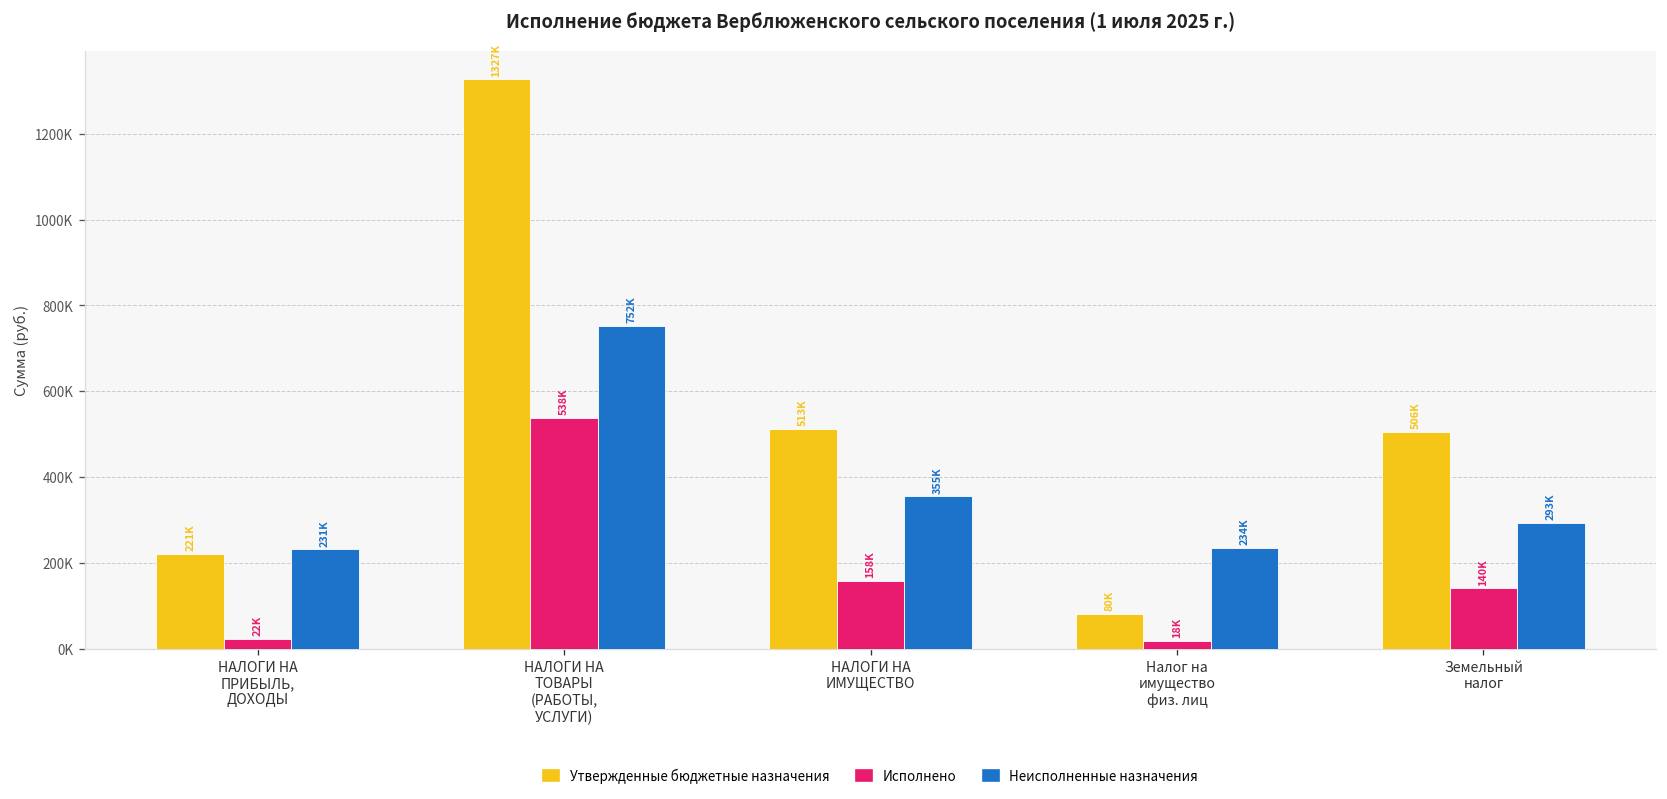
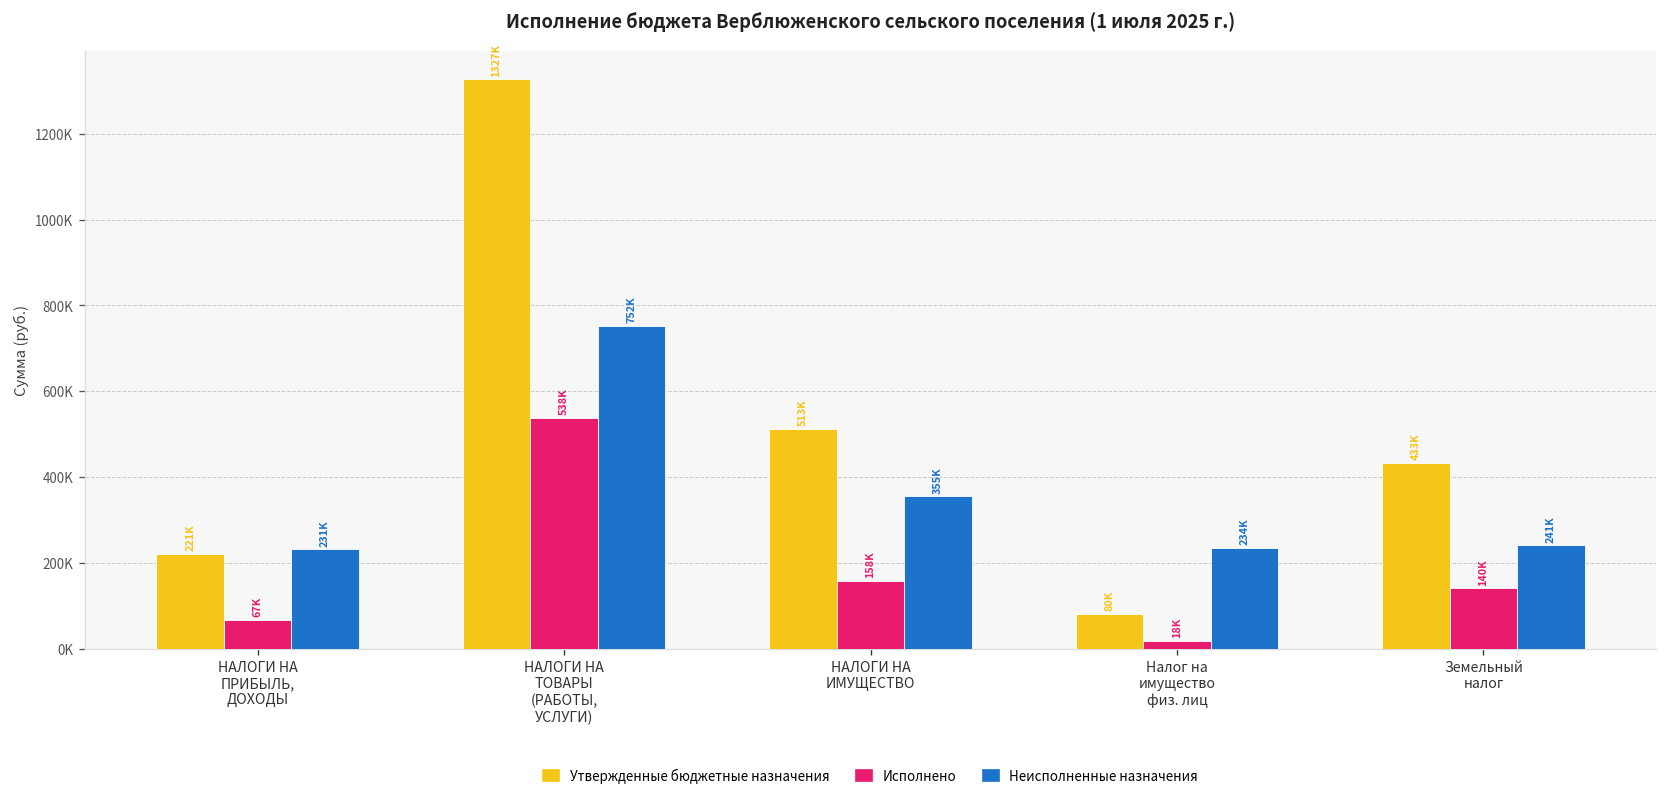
Исполнено, НАЛОГИ НА ПРИБЫЛЬ, ДОХОДЫ: 22K -> 67K
Утвержденные бюджетные назначения, Земельный налог: 506K -> 433K
Неисполненные назначения, Земельный налог: 293K -> 241K
